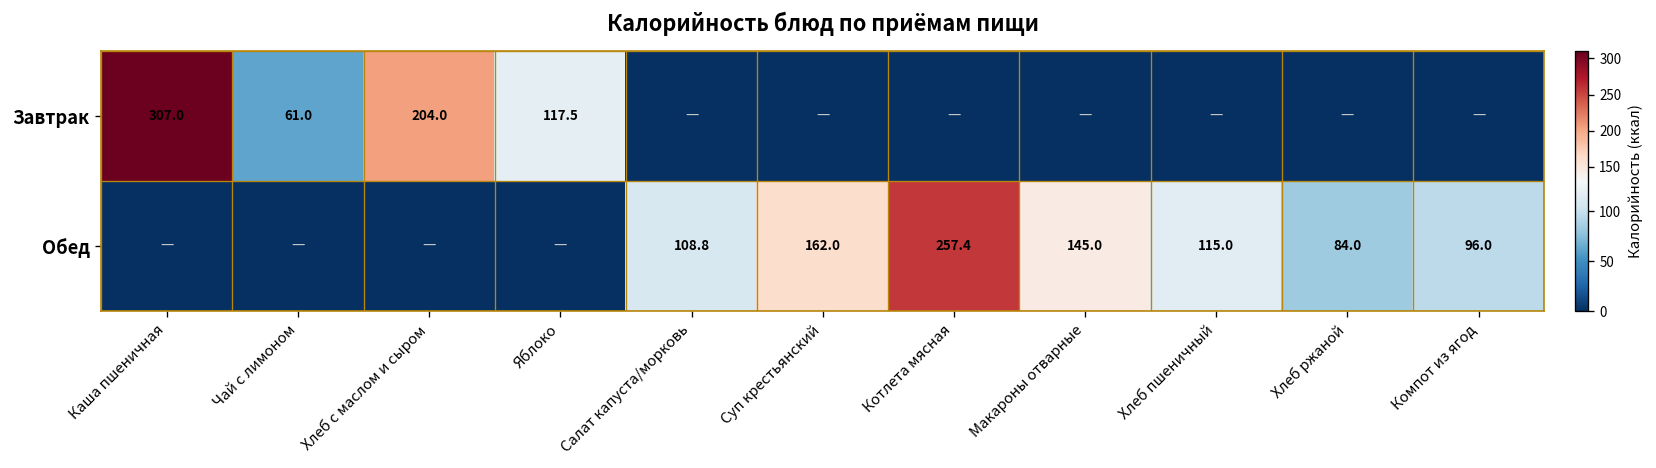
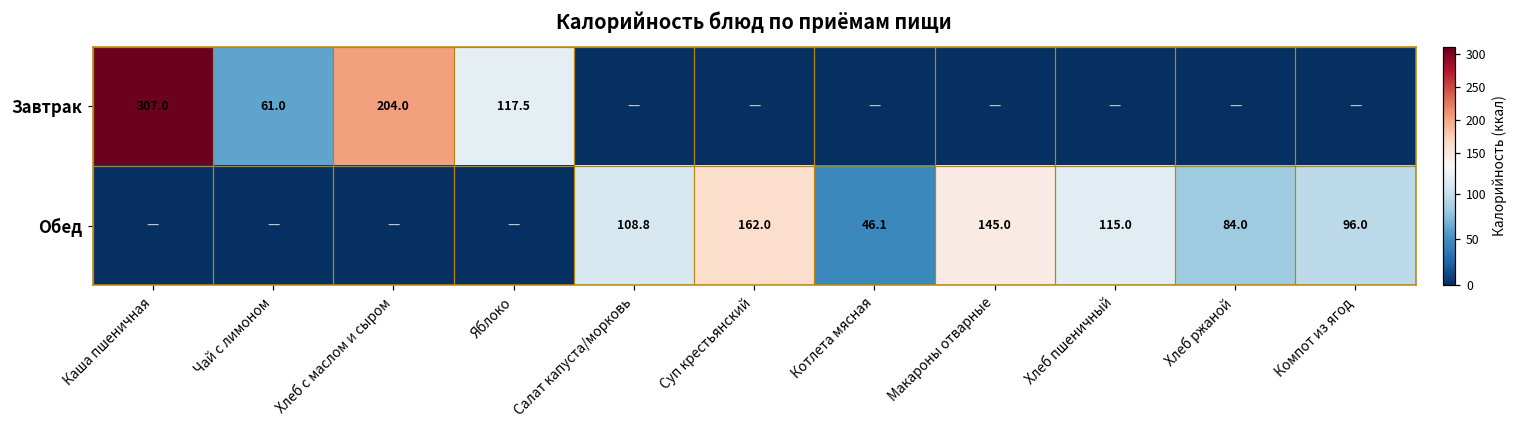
Обед, Котлета мясная: 257.4 -> 46.1
